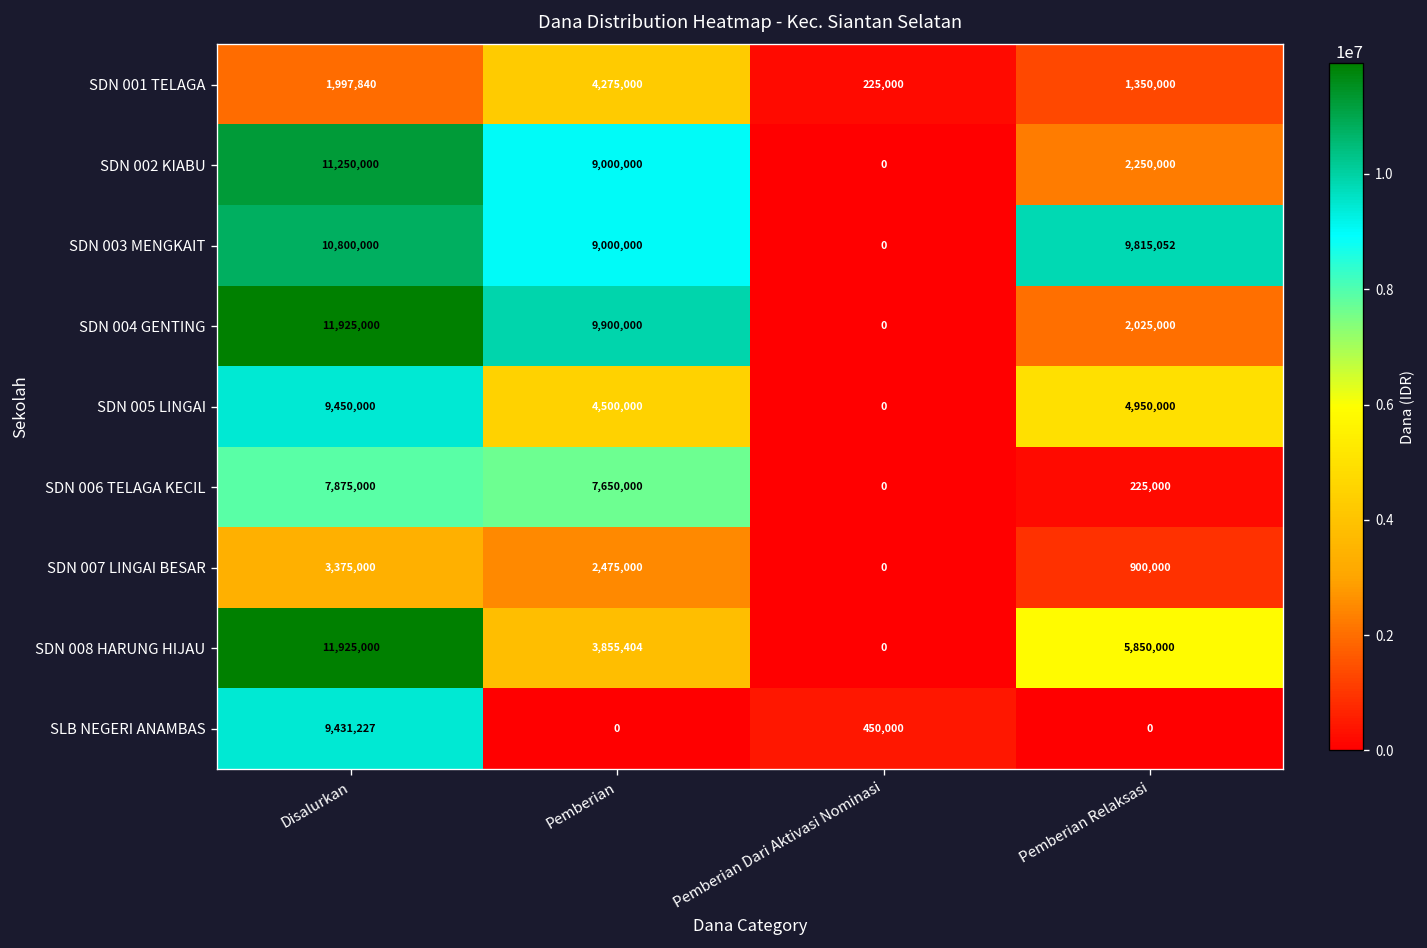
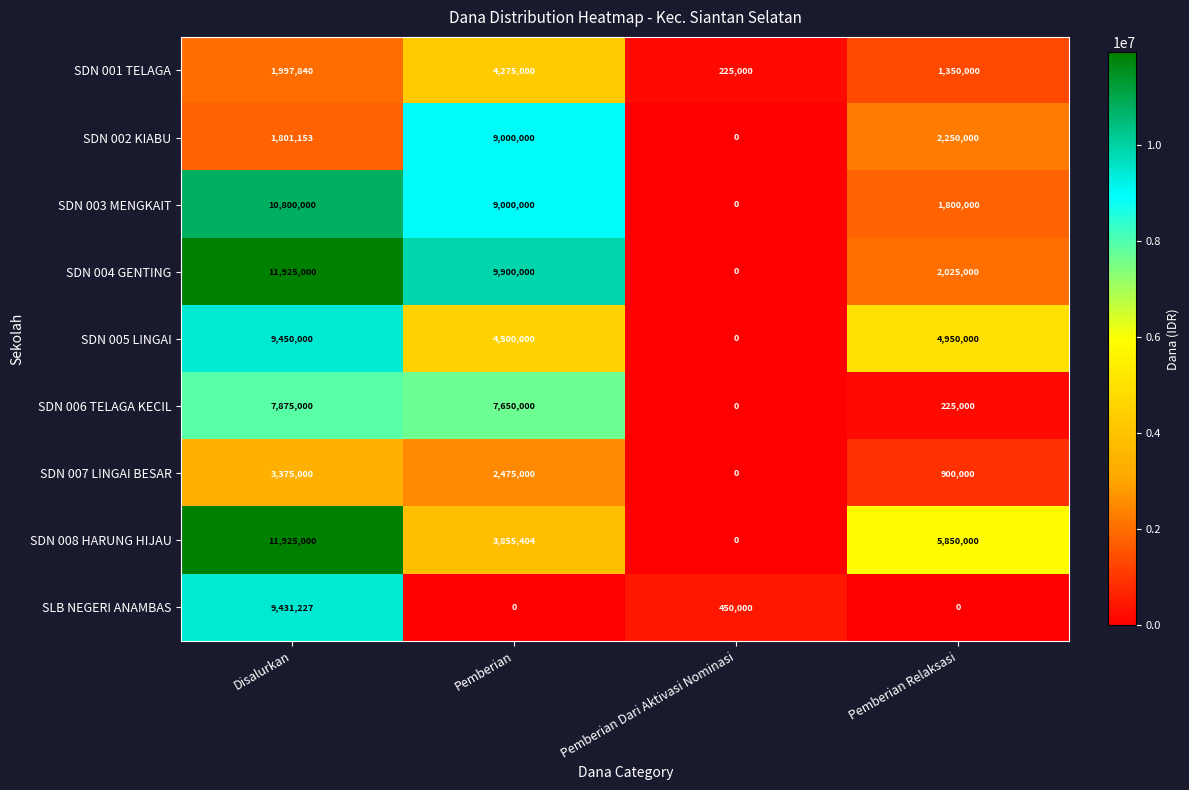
SDN 002 KIABU, Disalurkan: 11,250,000 -> 1,801,153
SDN 003 MENGKAIT, Pemberian Relaksasi: 9,815,052 -> 1,800,000
